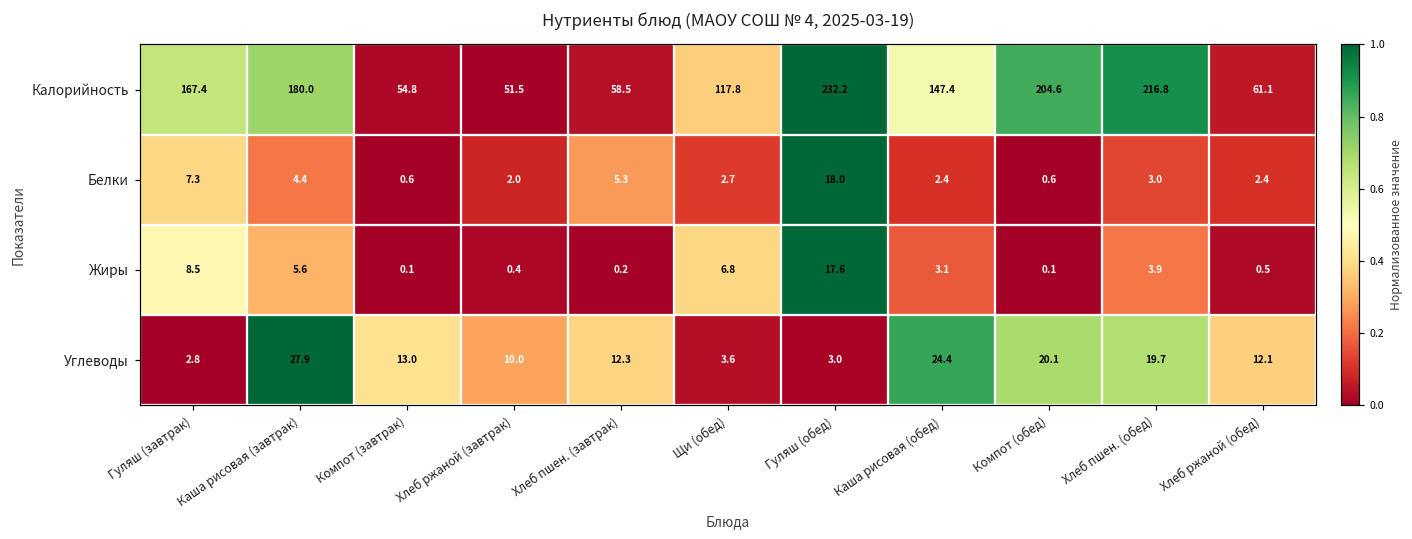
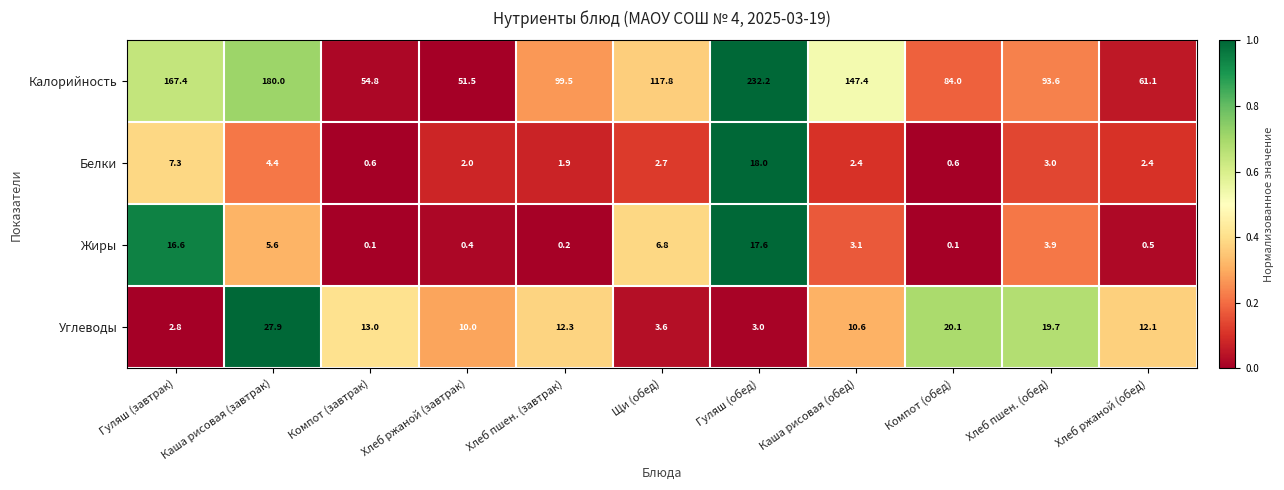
Калорийность, Хлеб пшен. (завтрак): 58.5 -> 99.5
Калорийность, Компот (обед): 204.6 -> 84.0
Калорийность, Хлеб пшен. (обед): 216.8 -> 93.6
Белки, Хлеб пшен. (завтрак): 5.3 -> 1.9
Жиры, Гуляш (завтрак): 8.5 -> 16.6
Углеводы, Каша рисовая (обед): 24.4 -> 10.6
